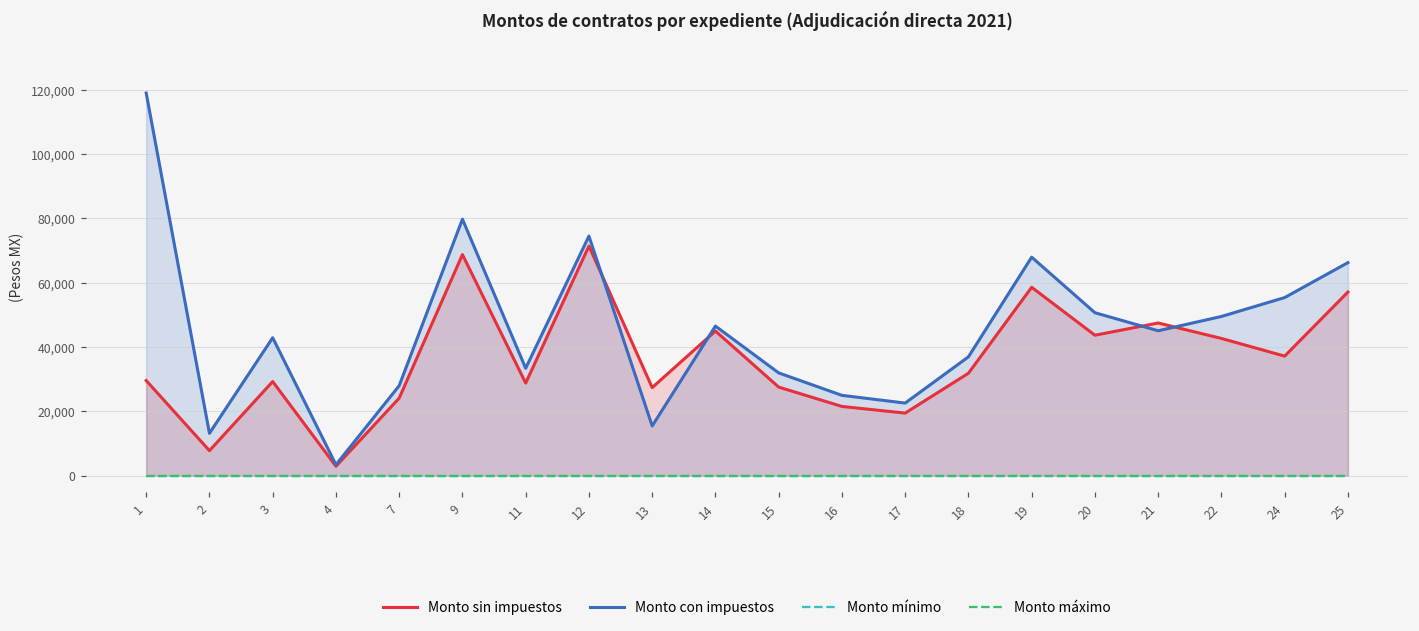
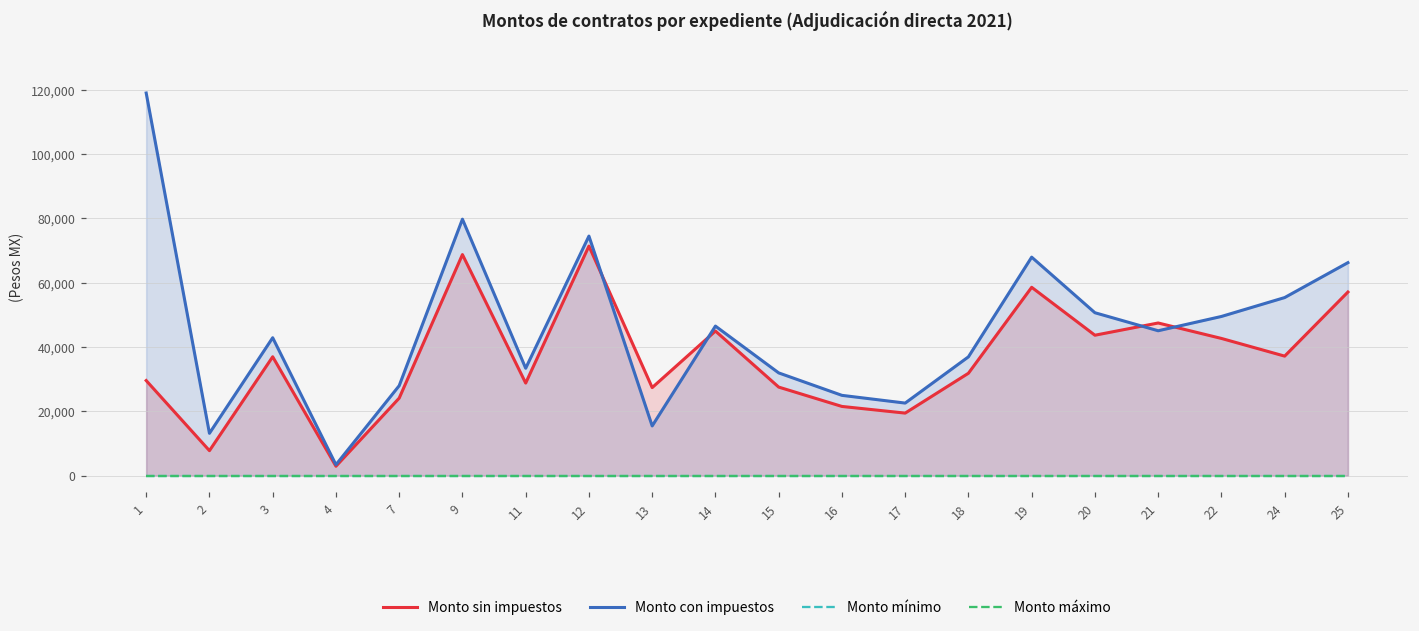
Monto sin impuestos, 3: 29,000 -> 37,000
